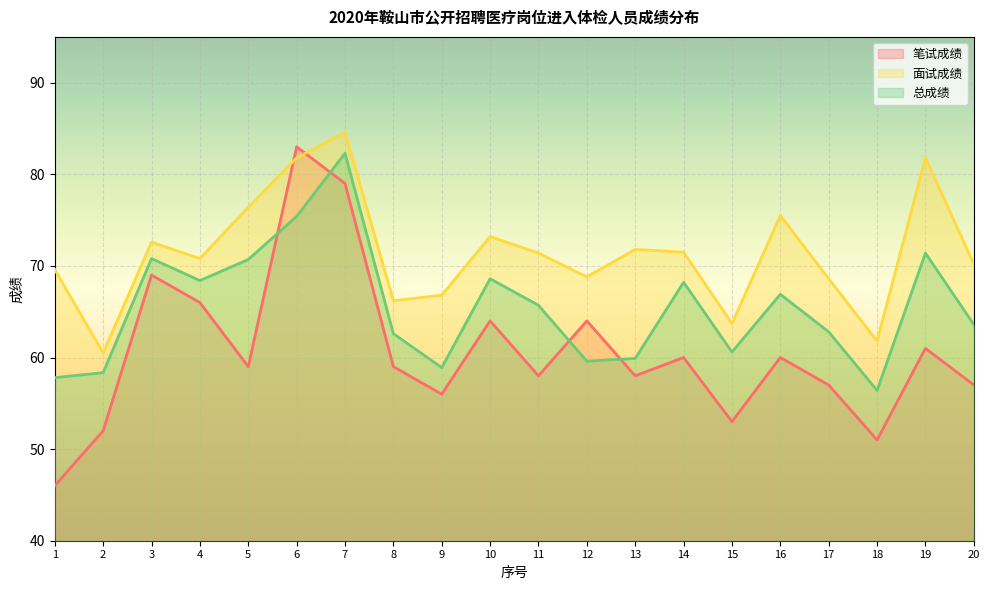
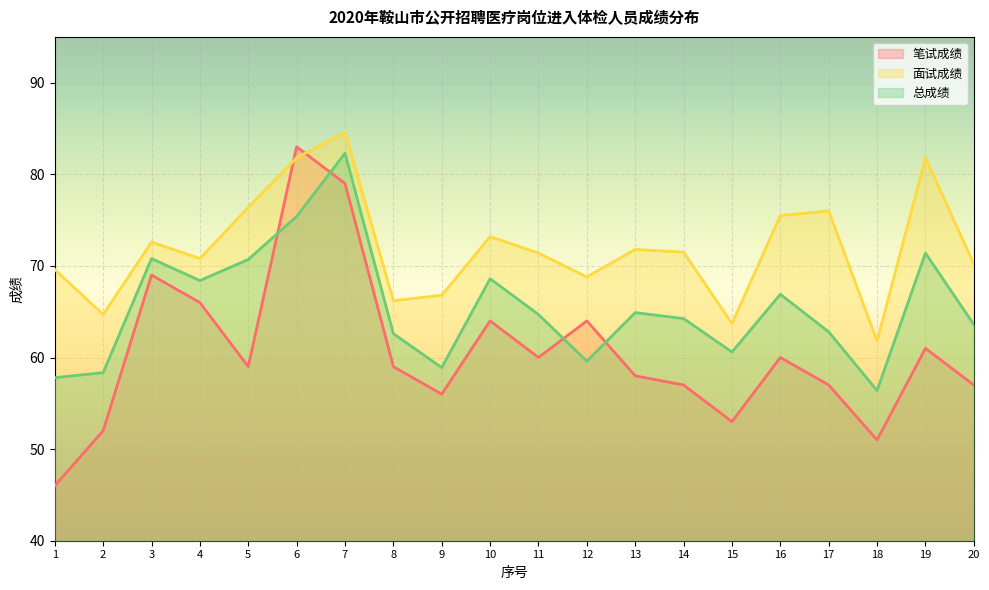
面试成绩, 2: 61 -> 65
笔试成绩, 11: 58 -> 60
总成绩, 11: 66 -> 65
总成绩, 13: 60 -> 65
笔试成绩, 14: 60 -> 57
总成绩, 14: 68 -> 64
面试成绩, 17: 69 -> 76
